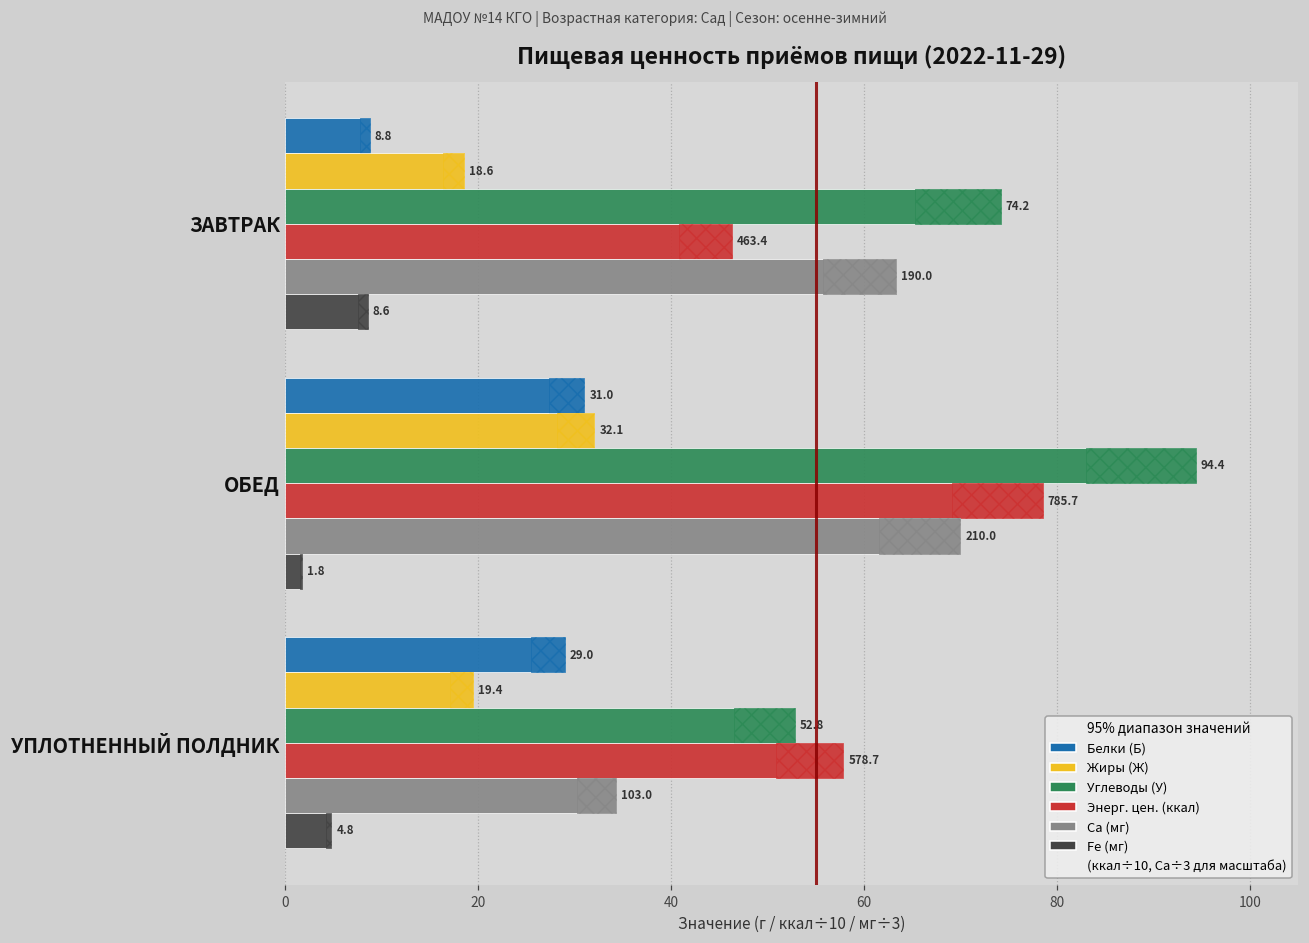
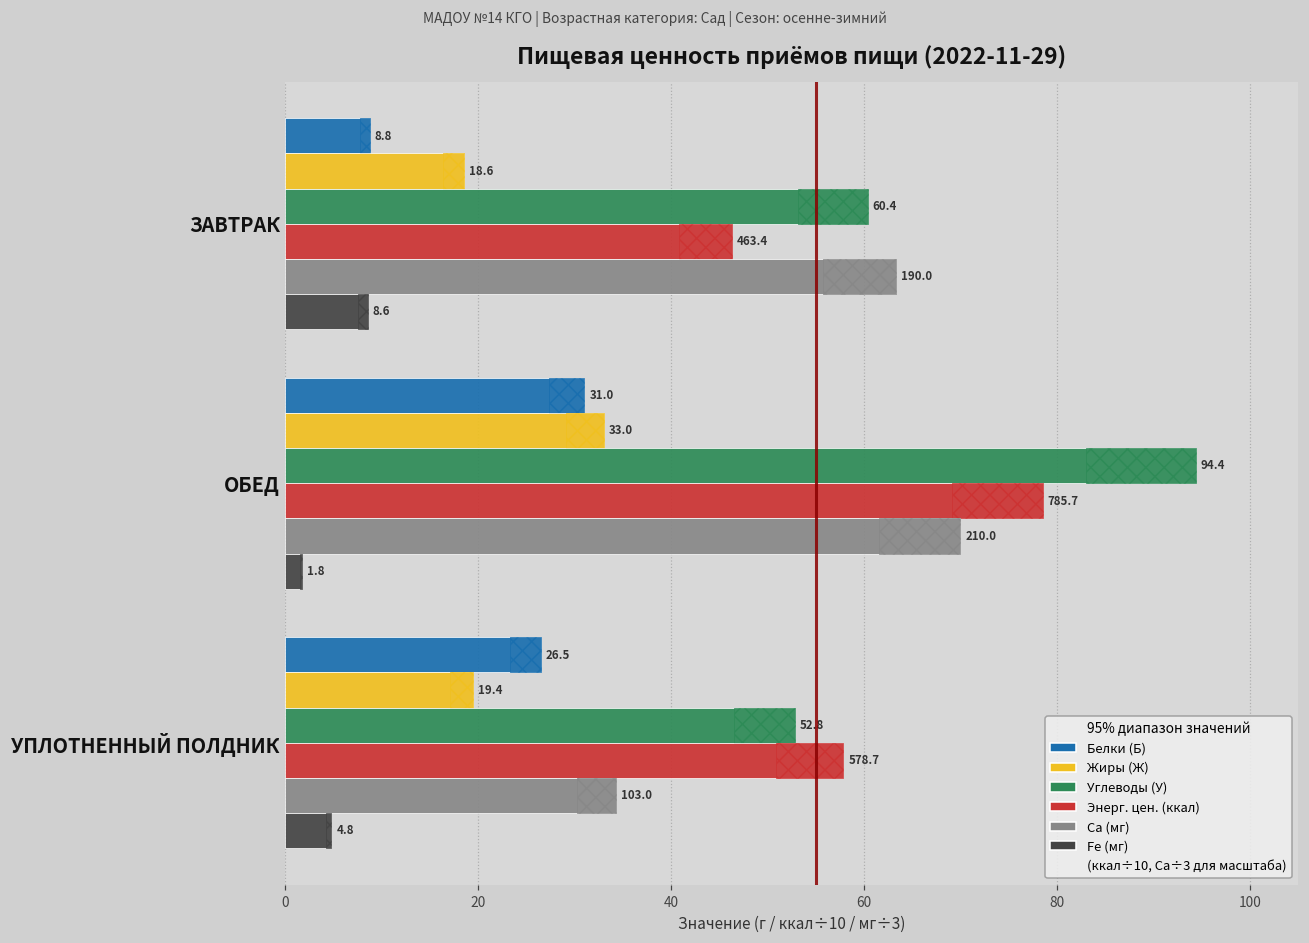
Углеводы (У), ЗАВТРАК: 74.2 -> 60.4
Жиры (Ж), ОБЕД: 32.1 -> 33.0
Белки (Б), УПЛОТНЕННЫЙ ПОЛДНИК: 29.0 -> 26.5
